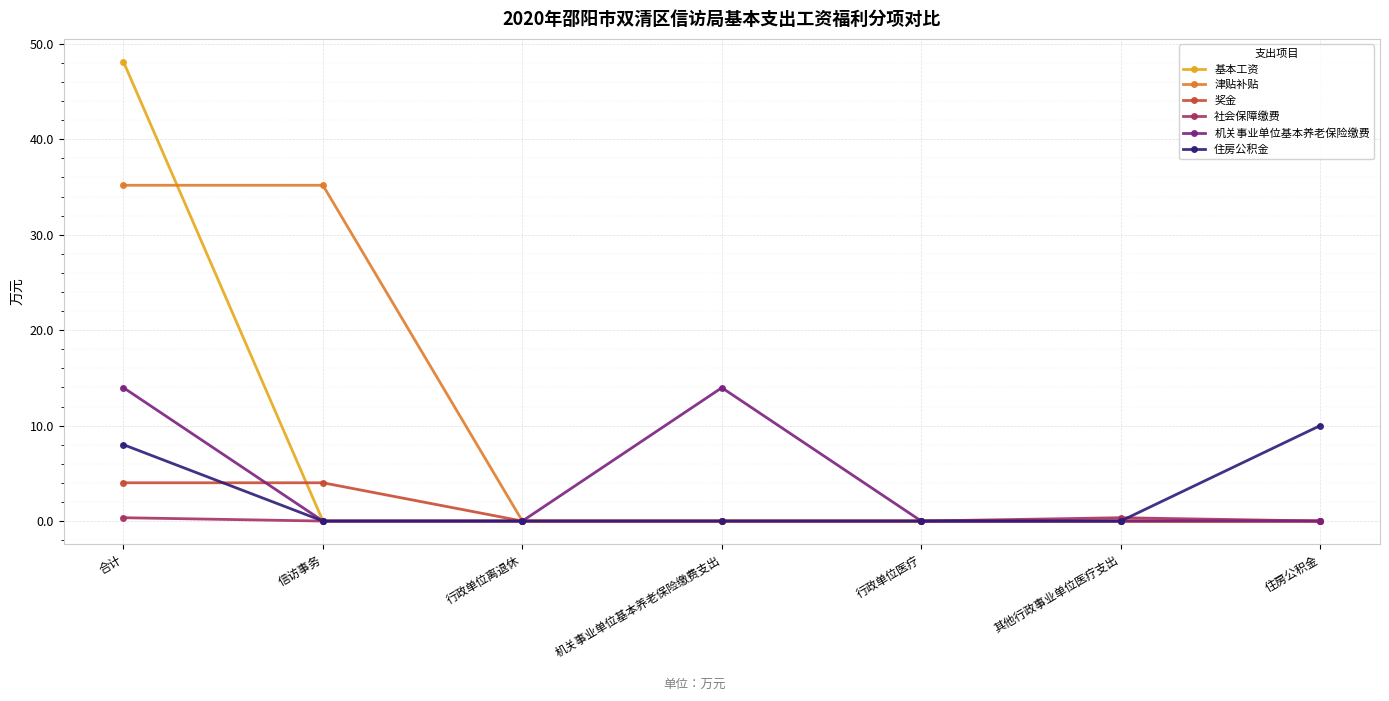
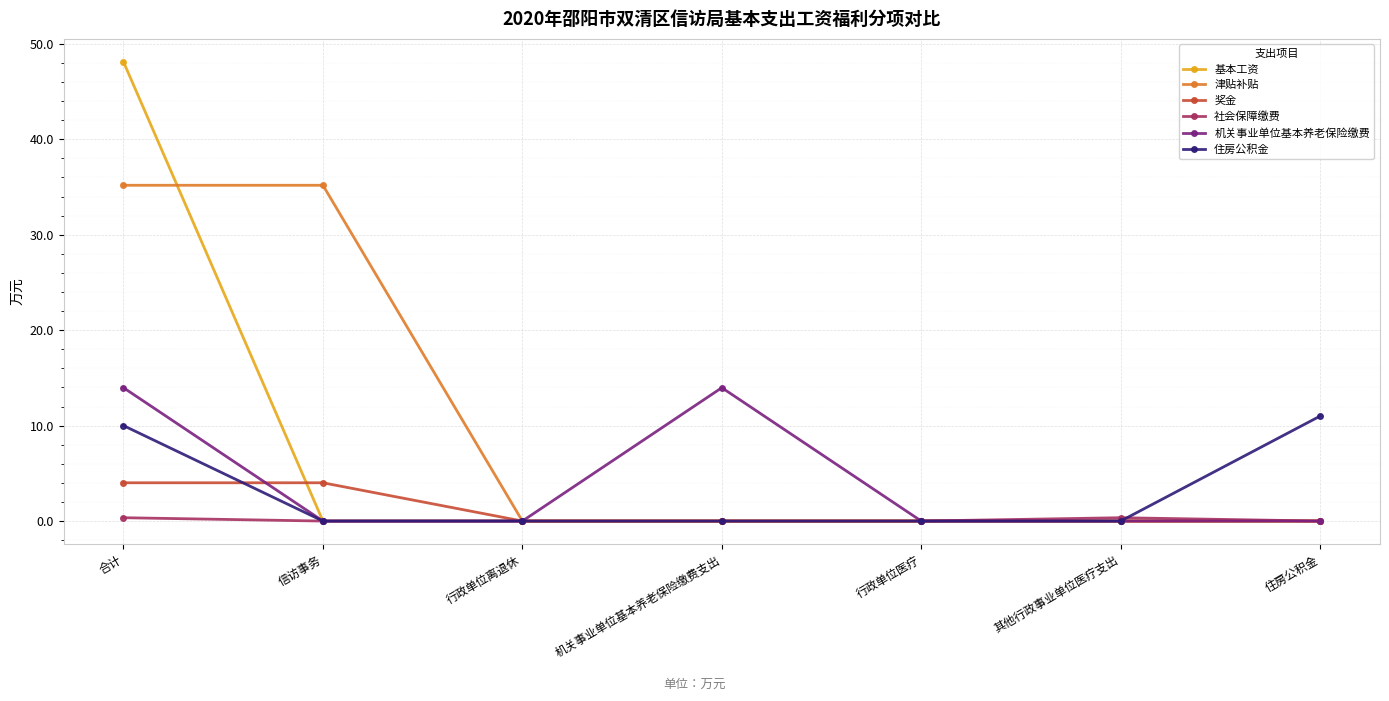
住房公积金, 合计: 8 -> 10
住房公积金, 住房公积金: 10 -> 11
